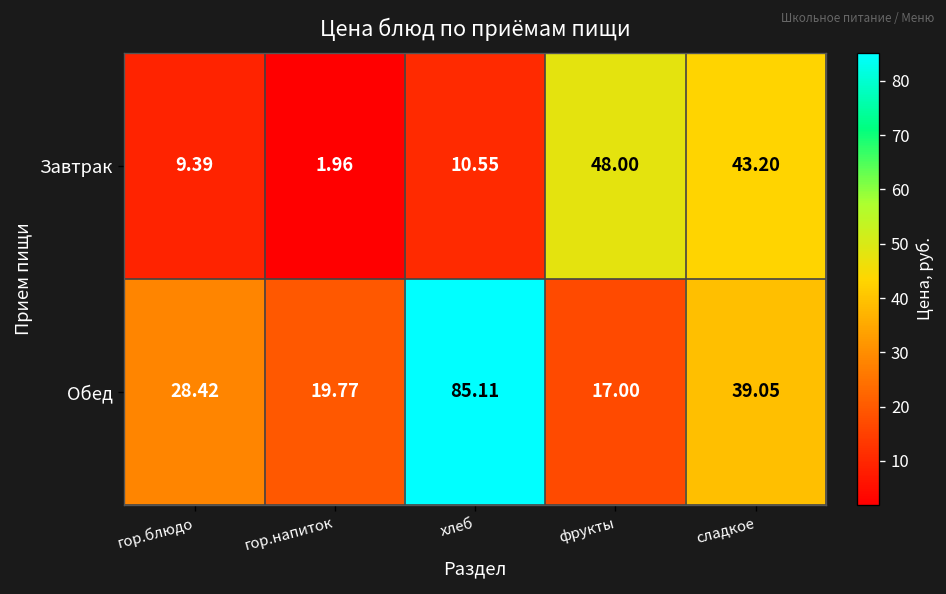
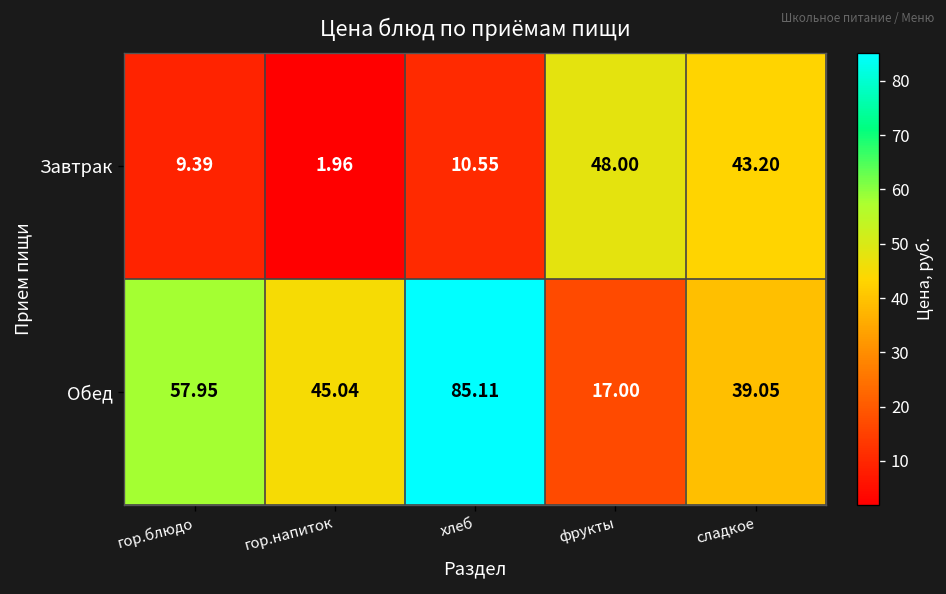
Обед, гор.блюдо: 28.42 -> 57.95
Обед, гор.напиток: 19.77 -> 45.04
